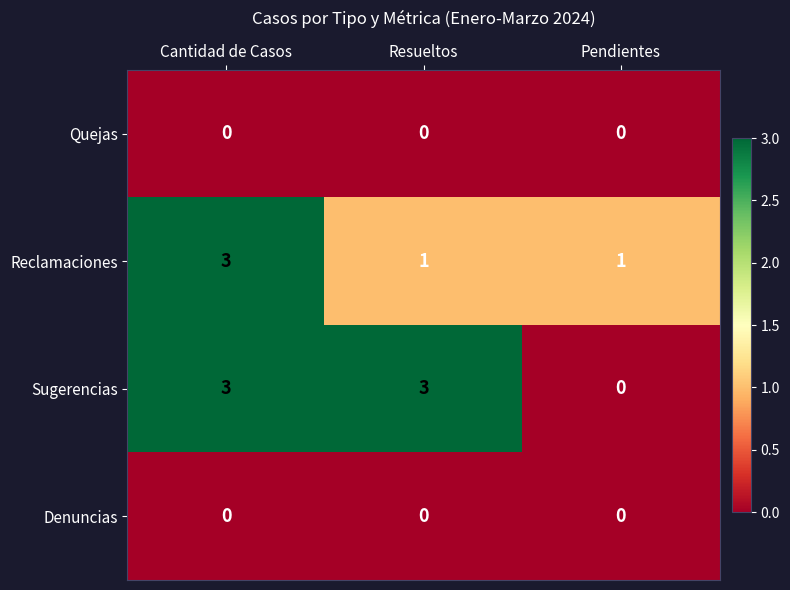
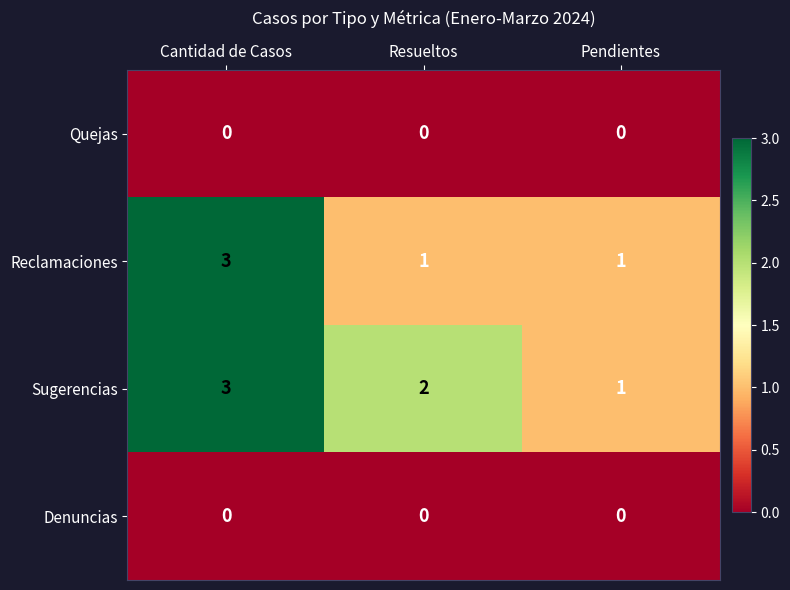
Sugerencias, Resueltos: 3 -> 2
Sugerencias, Pendientes: 0 -> 1
